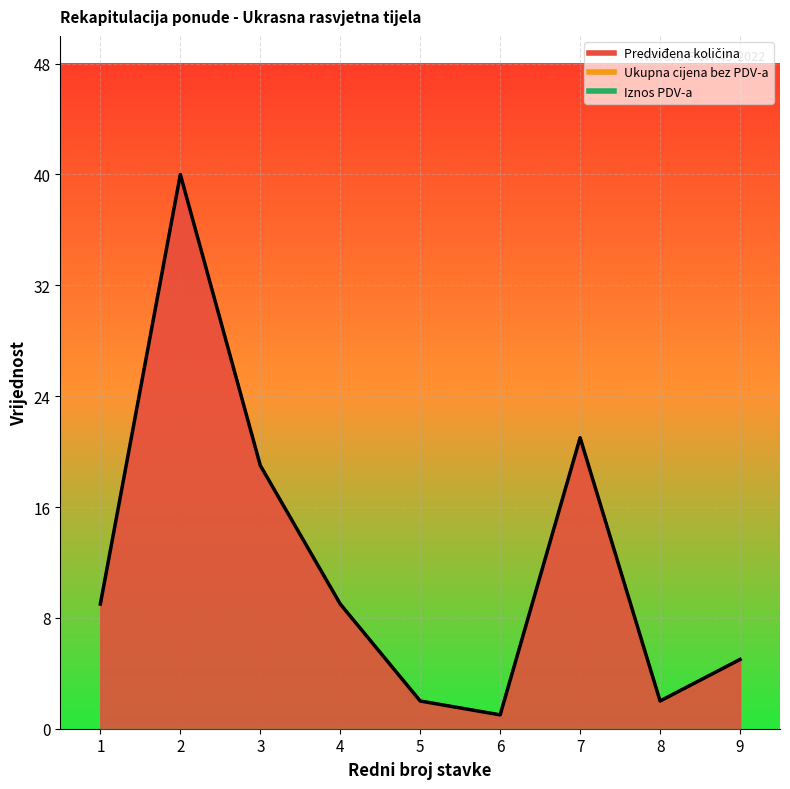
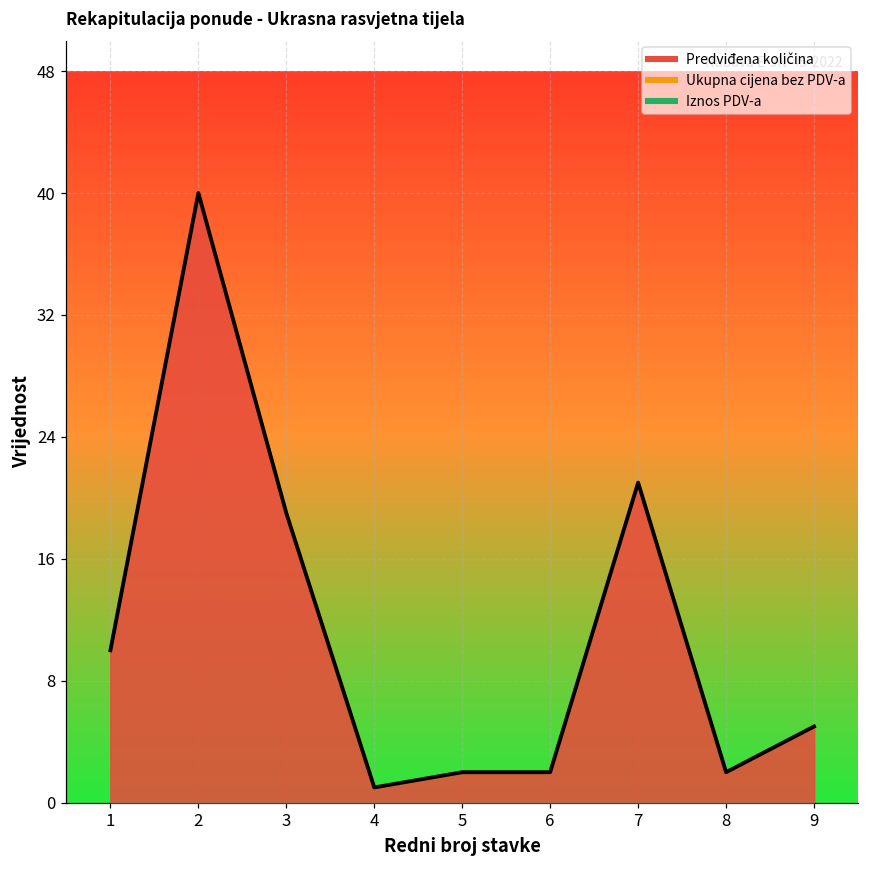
Predviđena količina, 1: 9 -> 10
Predviđena količina, 4: 9 -> 1
Predviđena količina, 6: 1 -> 2
